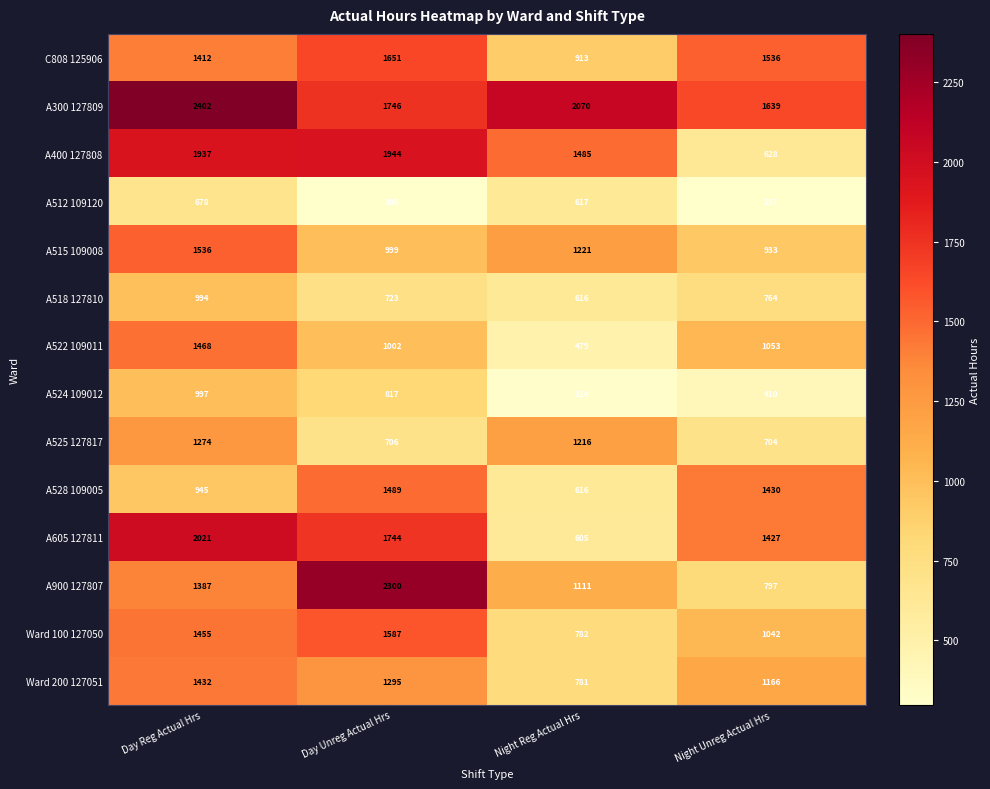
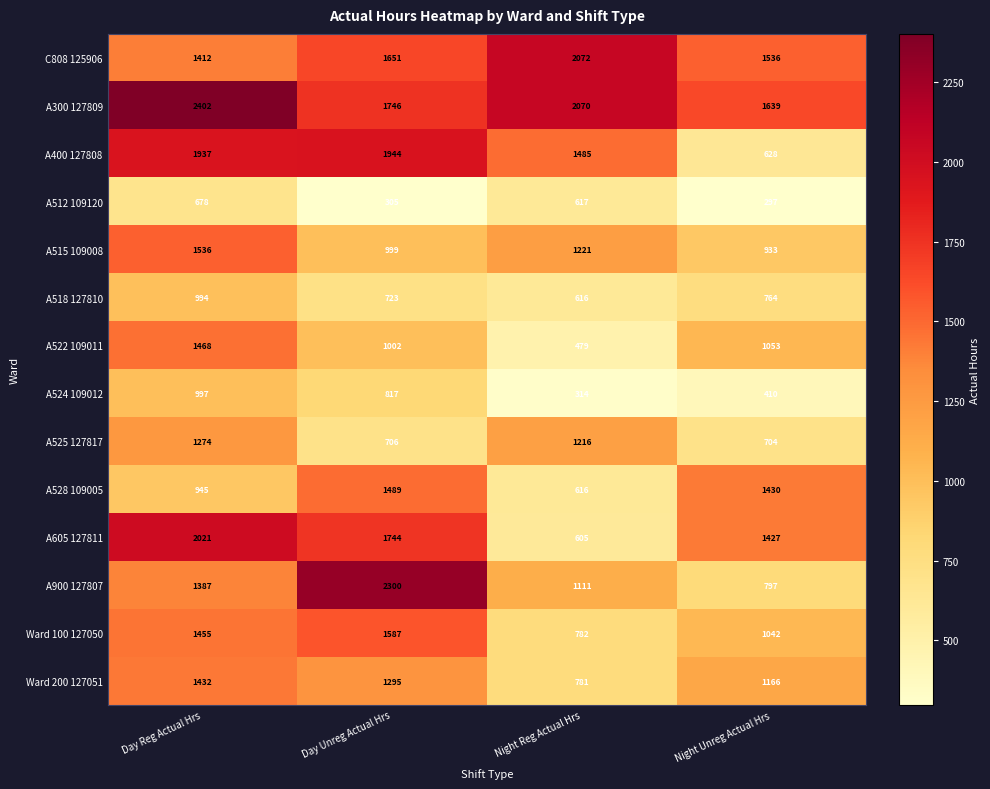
C808 125906, Night Reg Actual Hrs: 913 -> 2072
